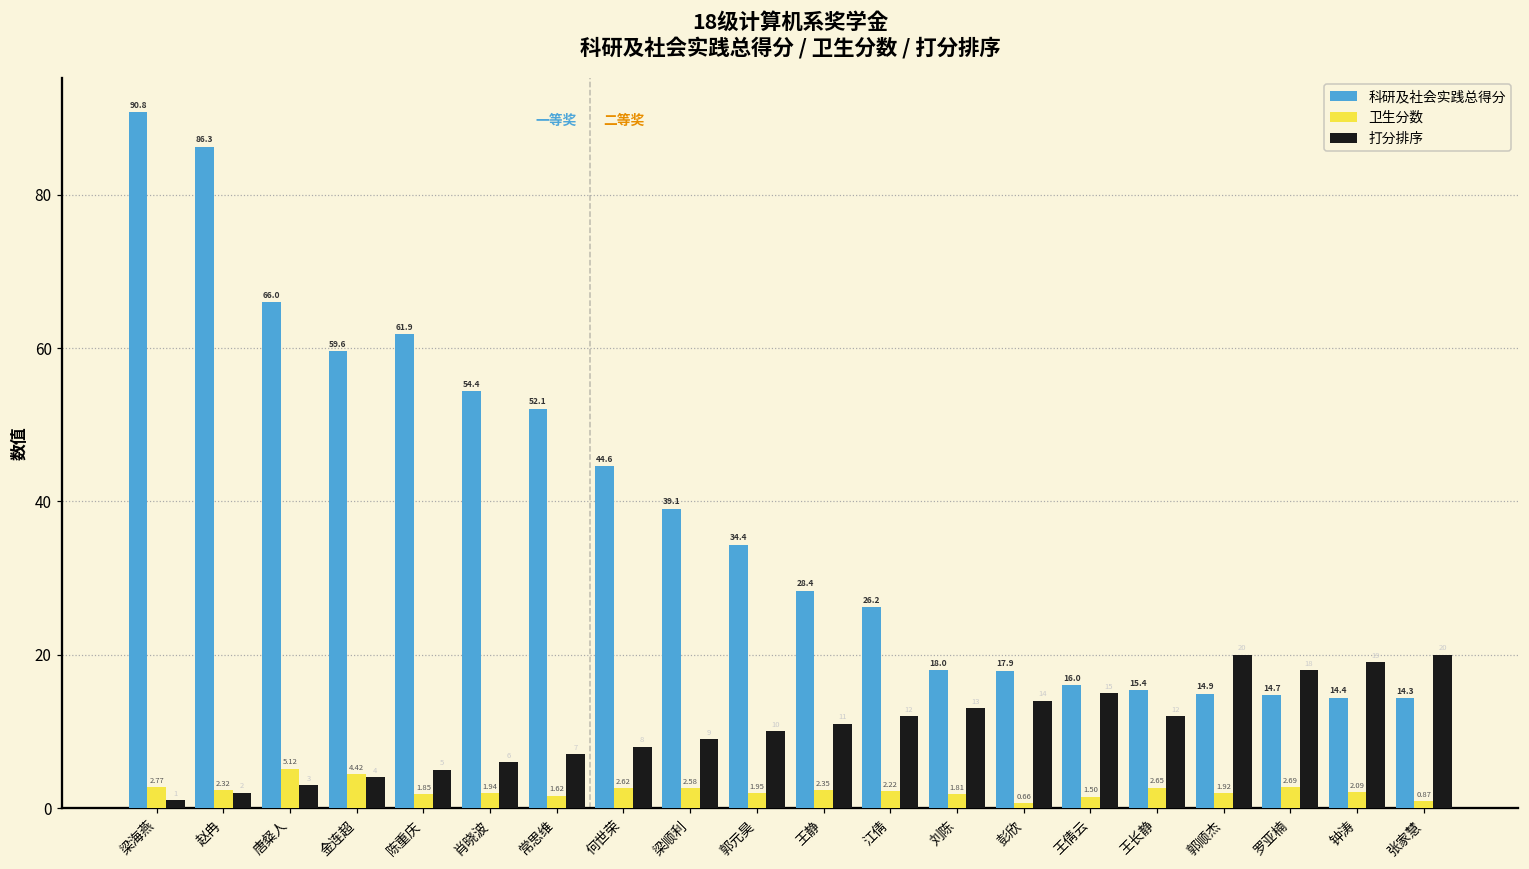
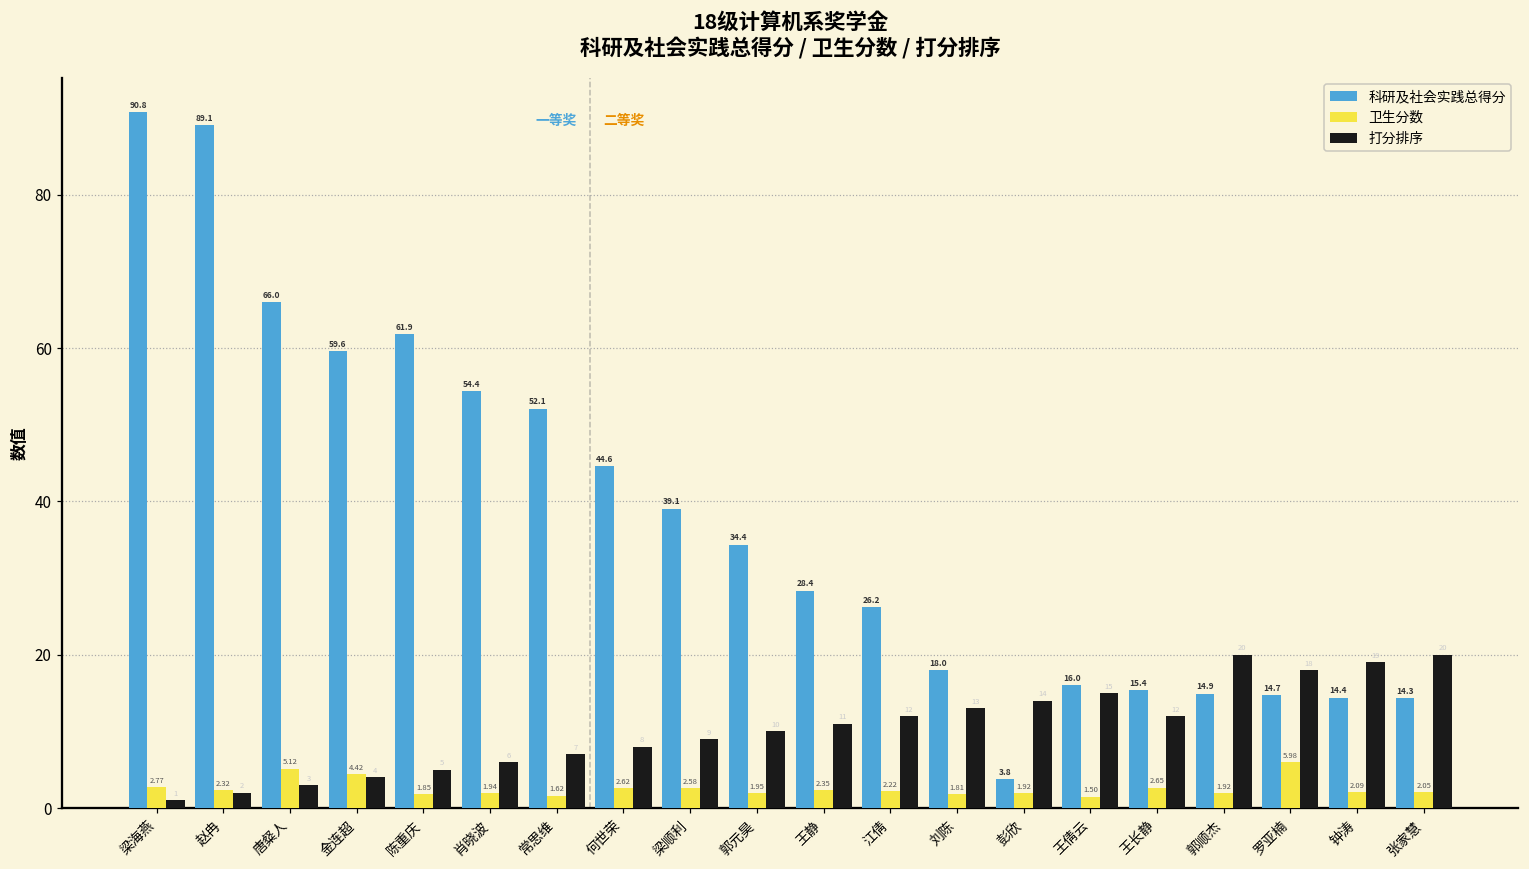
科研及社会实践总得分, 赵冉: 86.3 -> 89.1
科研及社会实践总得分, 彭欣: 17.9 -> 3.8
卫生分数, 彭欣: 0.66 -> 1.92
卫生分数, 罗亚楠: 2.69 -> 5.98
卫生分数, 张家慧: 0.87 -> 2.05
